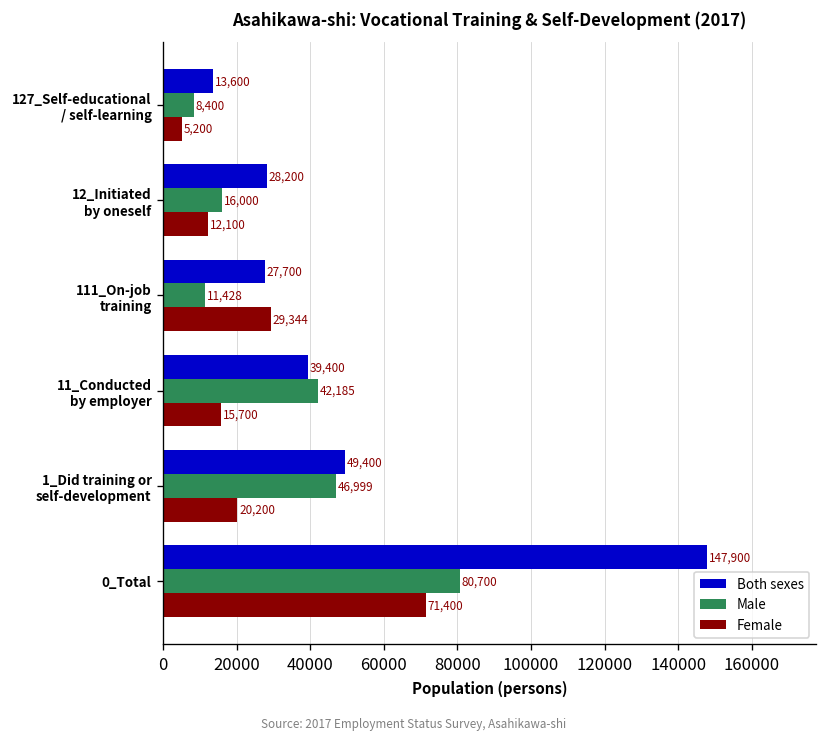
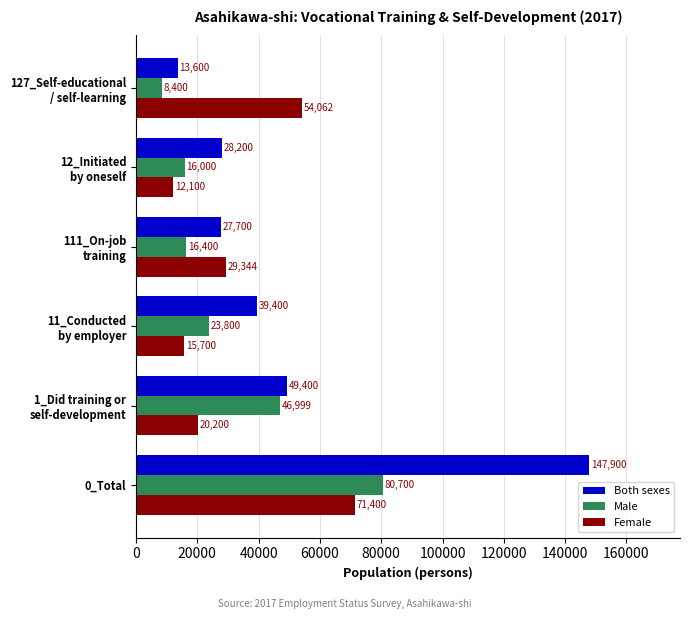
Female, 127_Self-educational / self-learning: 5,200 -> 54,062
Male, 111_On-job training: 11,428 -> 16,400
Male, 11_Conducted by employer: 42,185 -> 23,800
